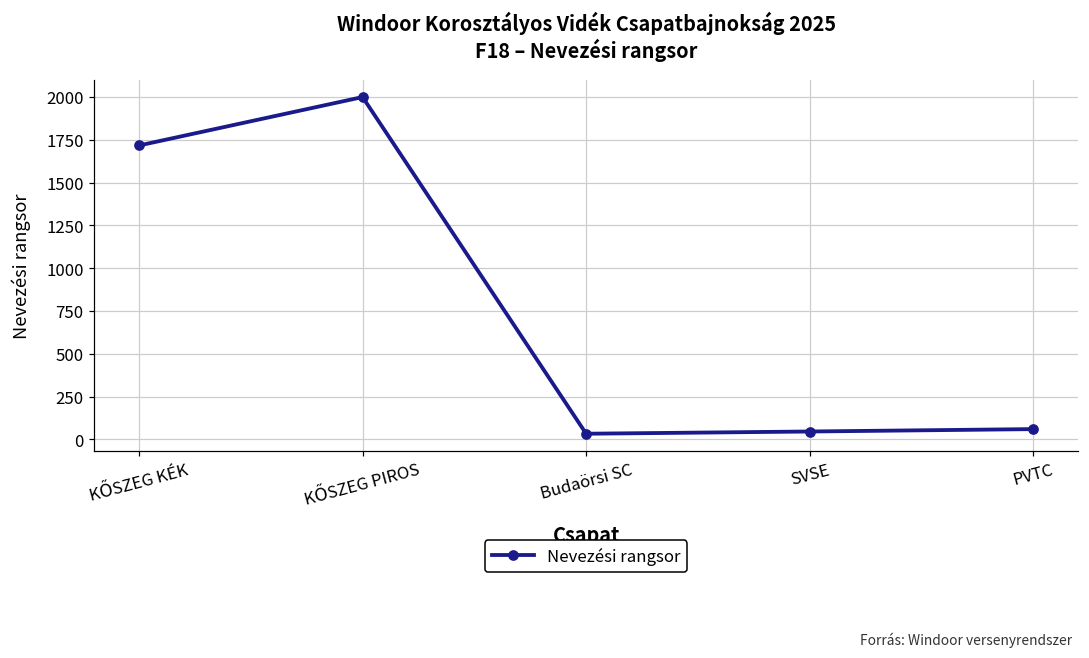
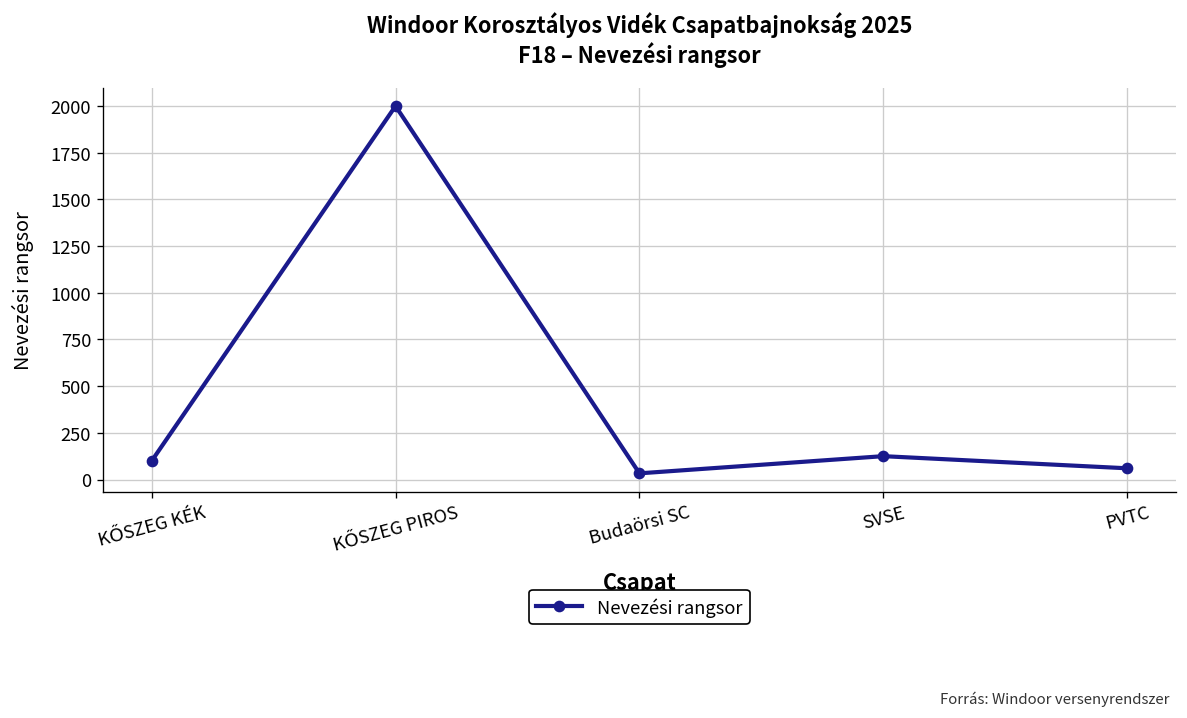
KŐSZEG KÉK: 1720 -> 100
SVSE: 50 -> 130
